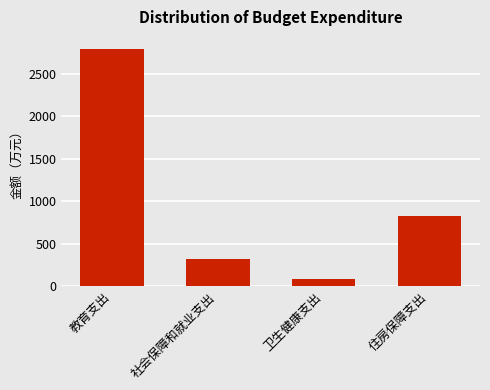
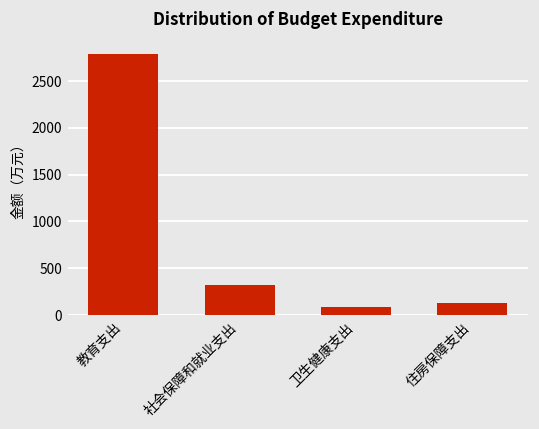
住房保障支出: 800 -> 100
